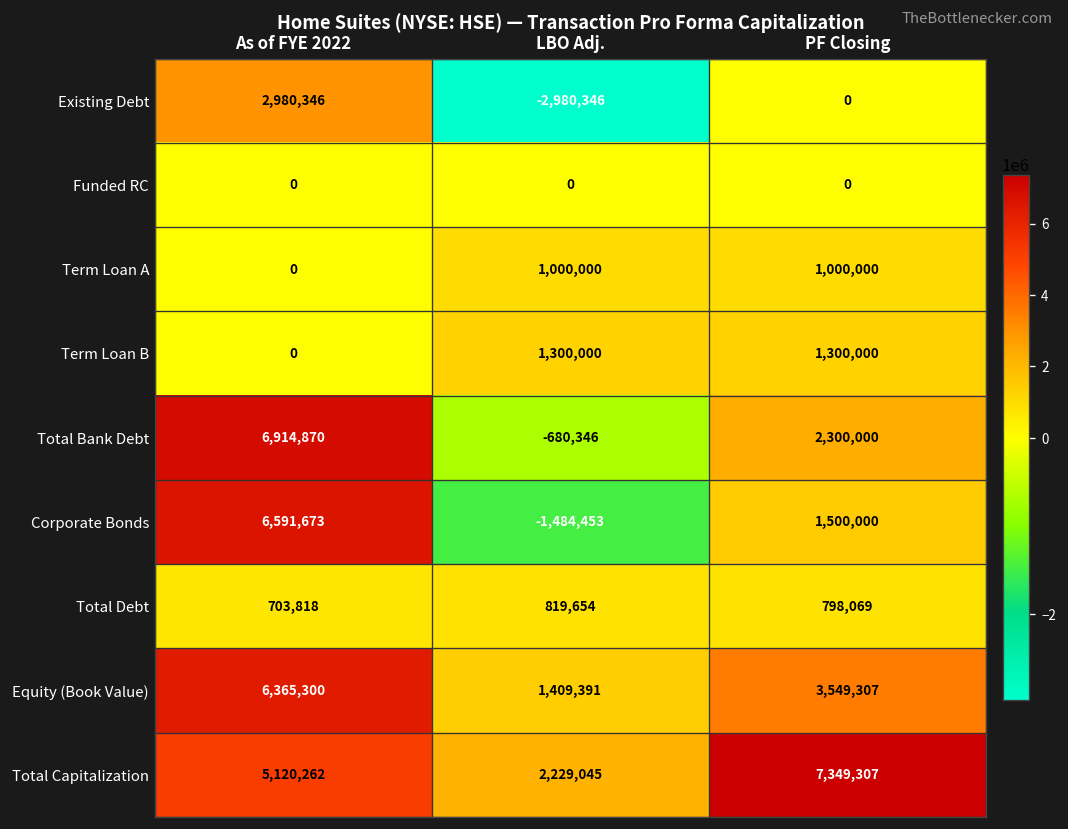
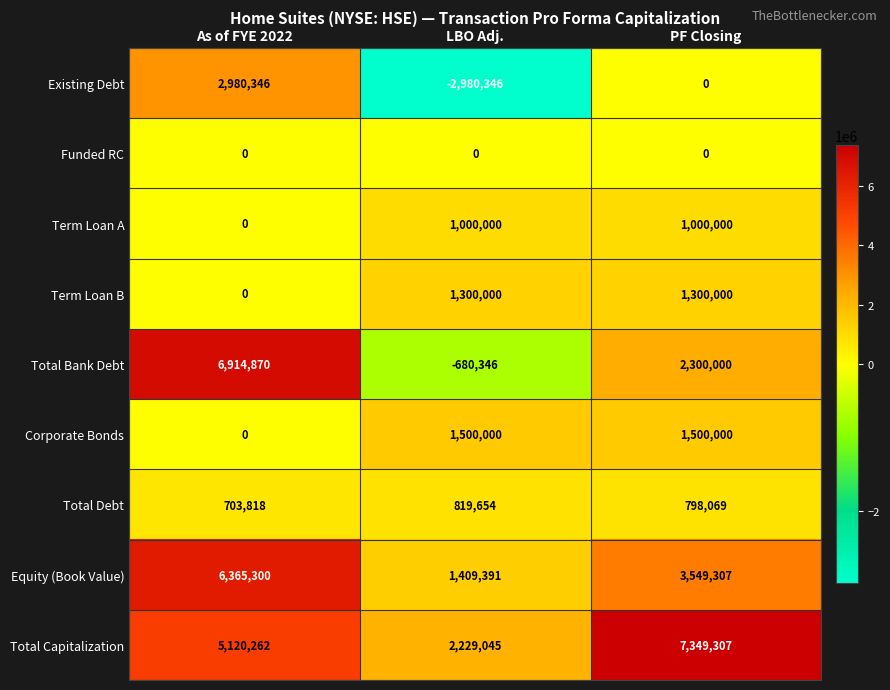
Corporate Bonds, As of FYE 2022: 6,591,673 -> 0
Corporate Bonds, LBO Adj.: -1,484,453 -> 1,500,000
